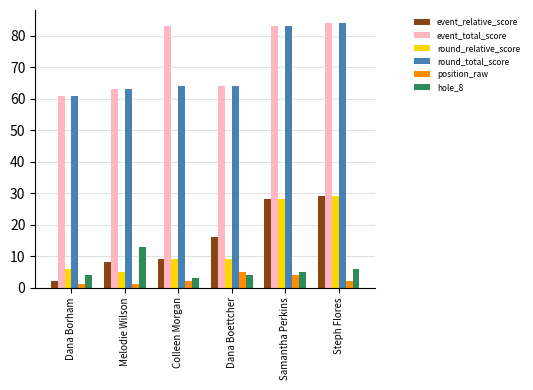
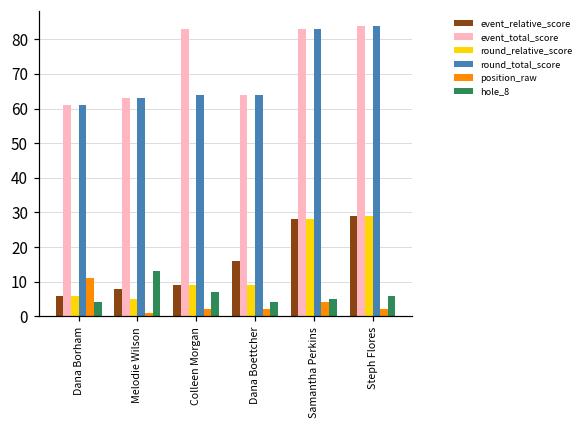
event_relative_score, Dana Borham: 2 -> 6
position_raw, Dana Borham: 1 -> 11
hole_8, Colleen Morgan: 3 -> 7
position_raw, Dana Boettcher: 5 -> 2
